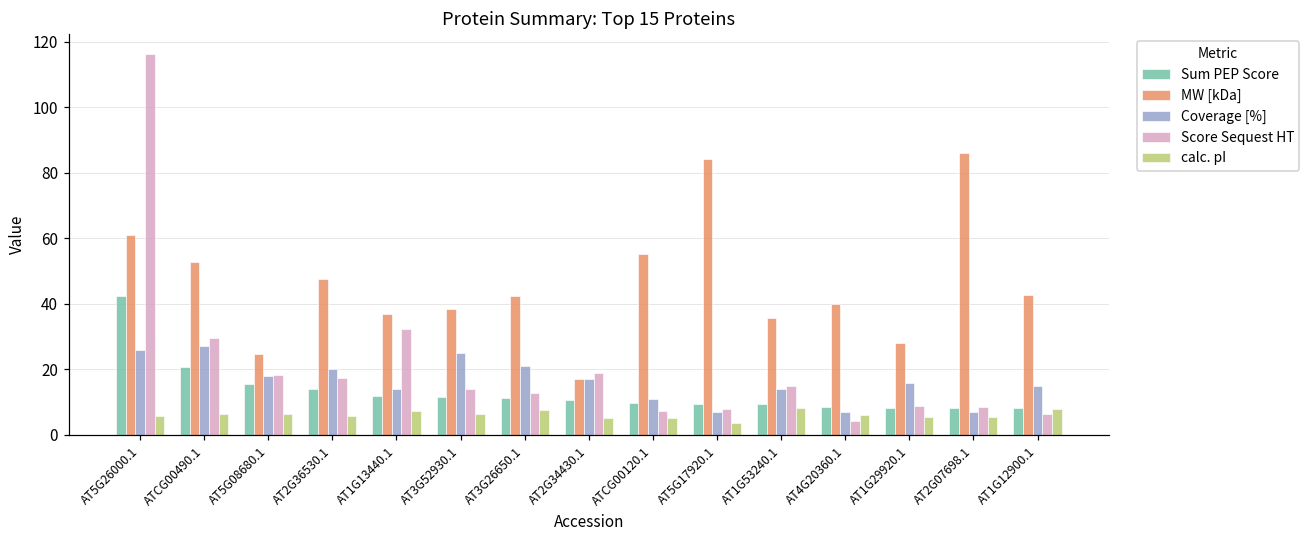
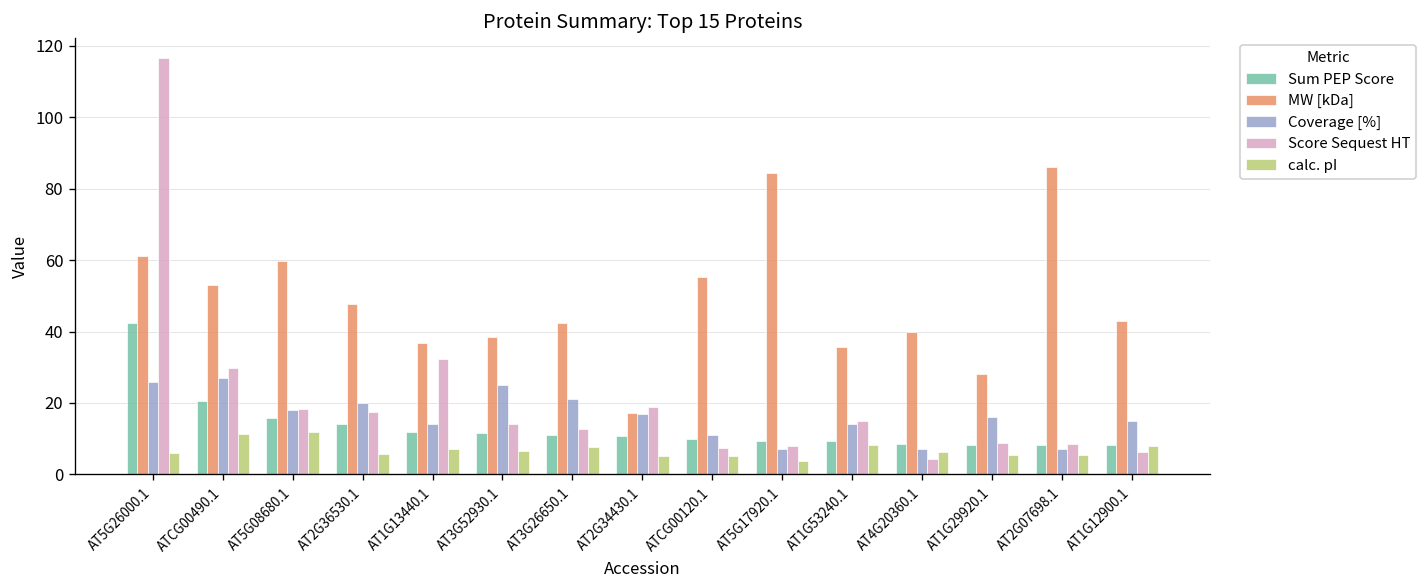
calc. pI, ATCG00490.1: 6 -> 11
MW [kDa], AT5G08680.1: 25 -> 60
calc. pI, AT5G08680.1: 6 -> 12
